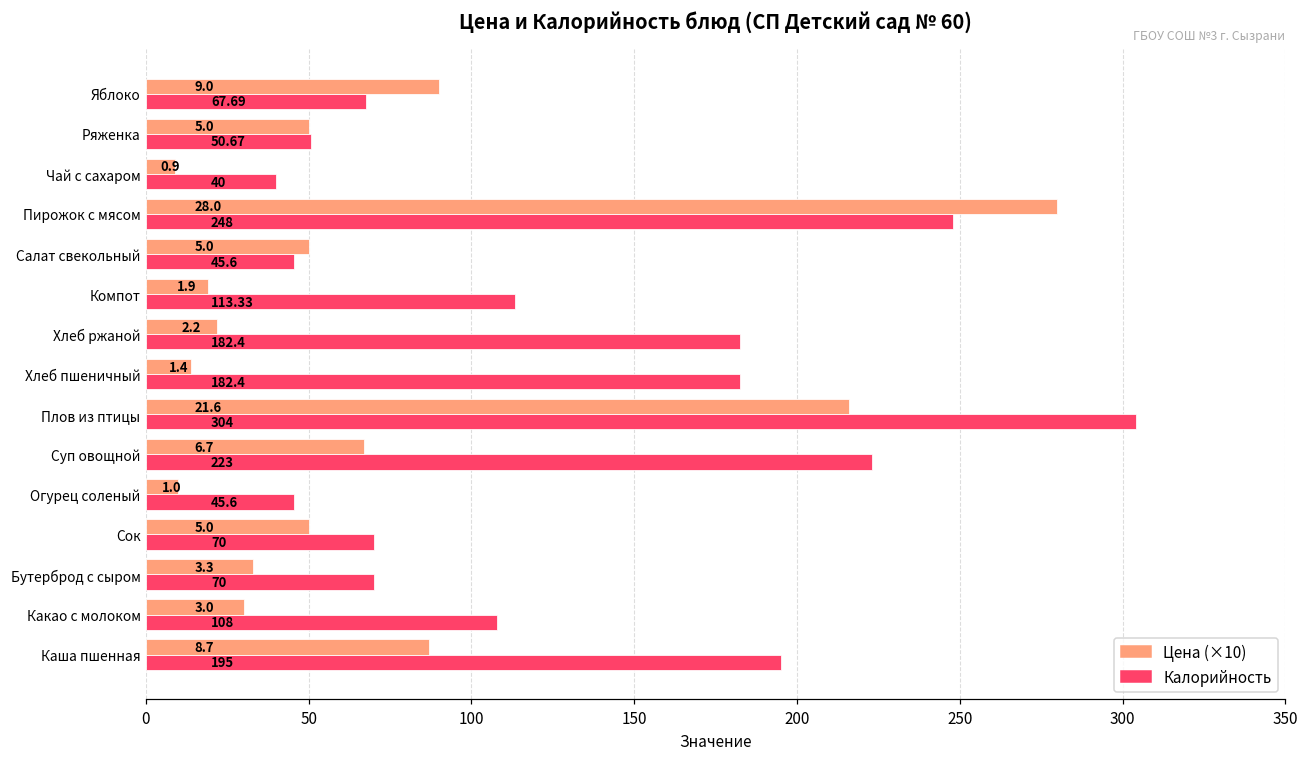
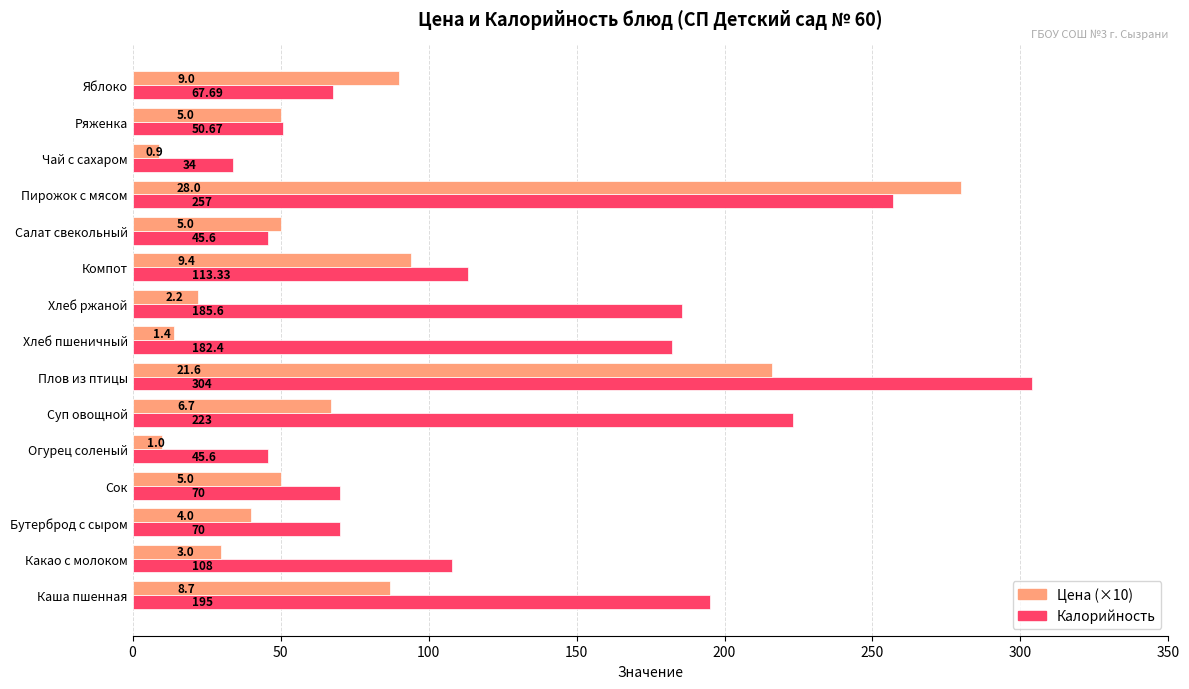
Калорийность, Чай с сахаром: 40 -> 34
Калорийность, Пирожок с мясом: 248 -> 257
Цена (×10), Компот: 1.9 -> 9.4
Калорийность, Хлеб ржаной: 182.4 -> 185.6
Цена (×10), Бутерброд с сыром: 3.3 -> 4.0
